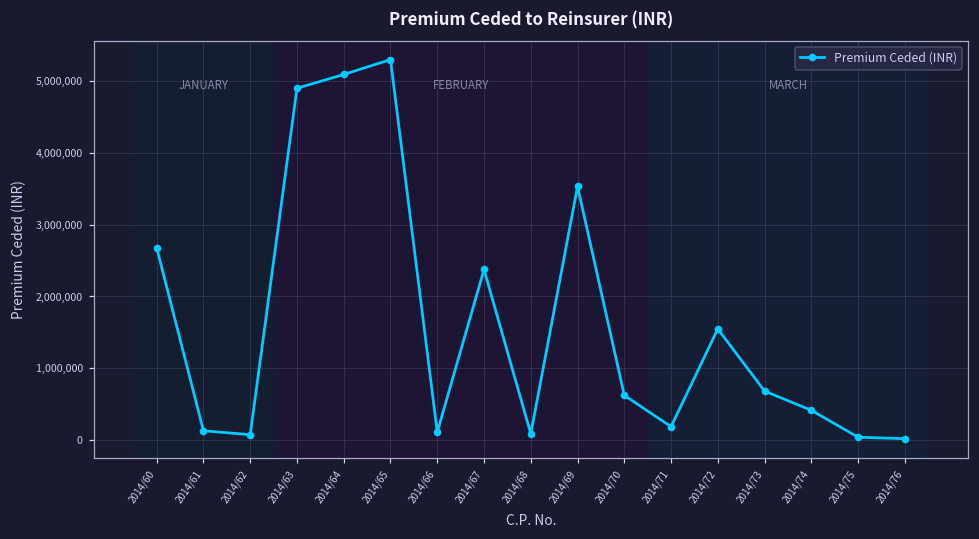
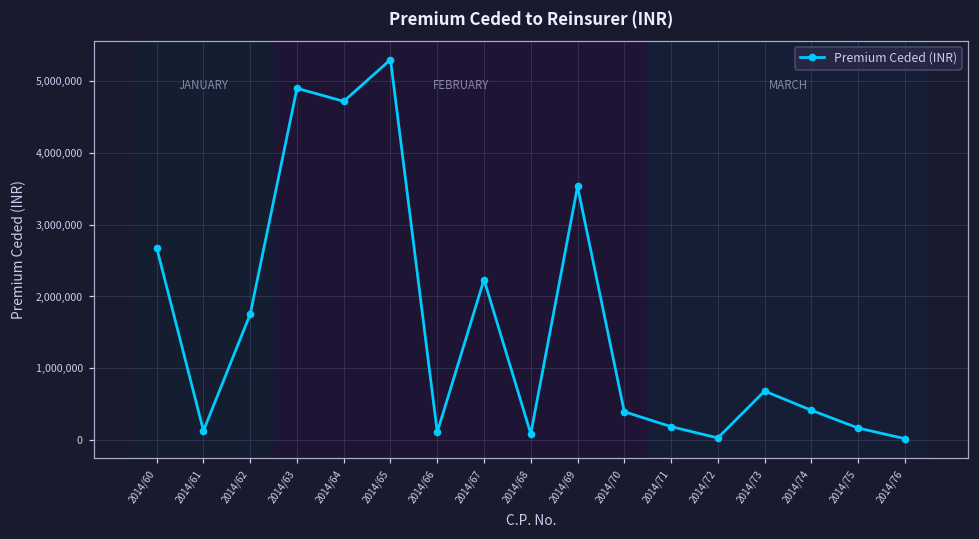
2014/62: 100,000 -> 1,800,000
2014/64: 5,100,000 -> 4,700,000
2014/67: 2,400,000 -> 2,200,000
2014/70: 600,000 -> 400,000
2014/72: 1,500,000 -> 0
2014/75: 0 -> 200,000
